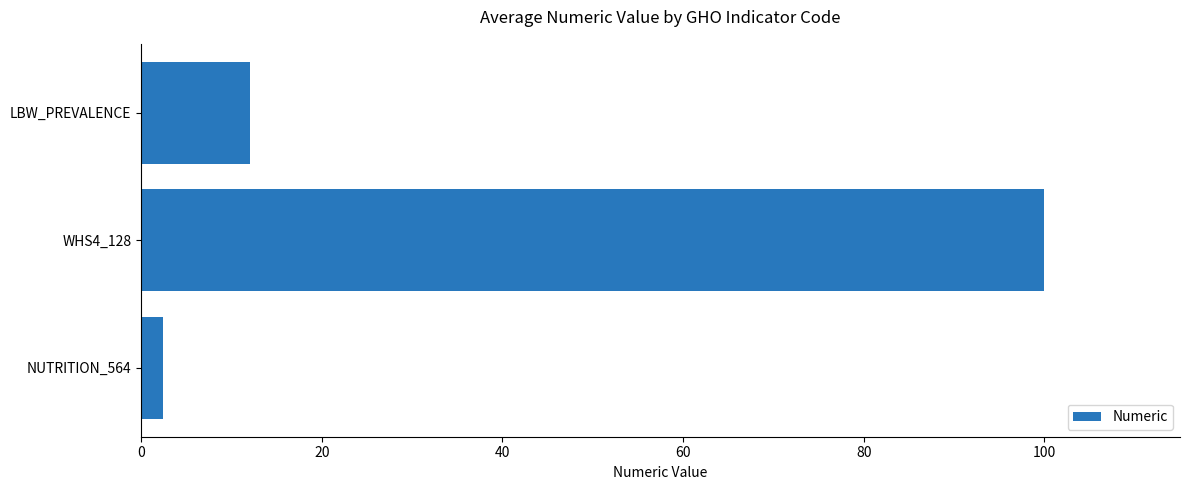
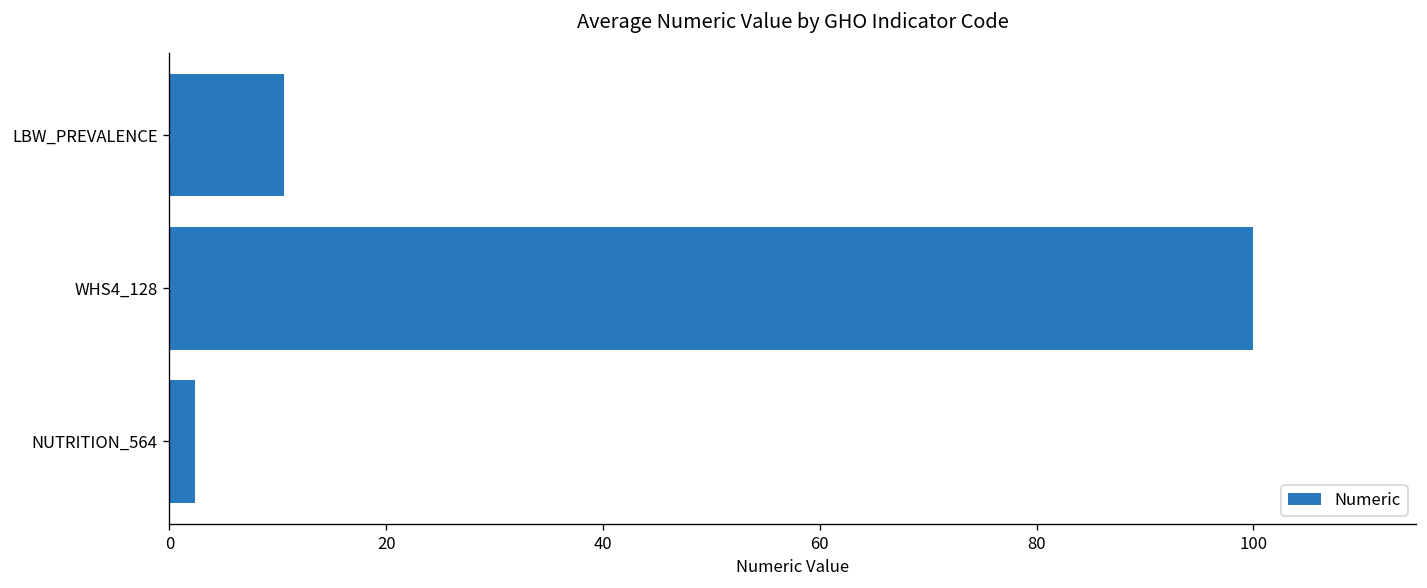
LBW_PREVALENCE: 12 -> 11
